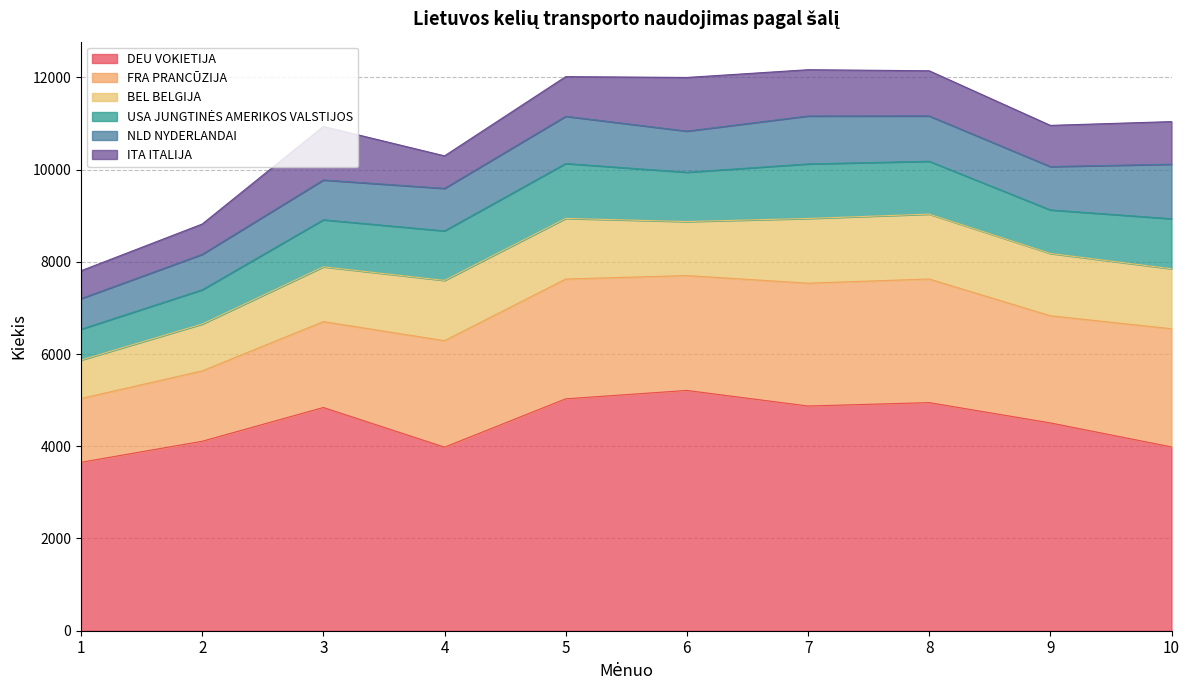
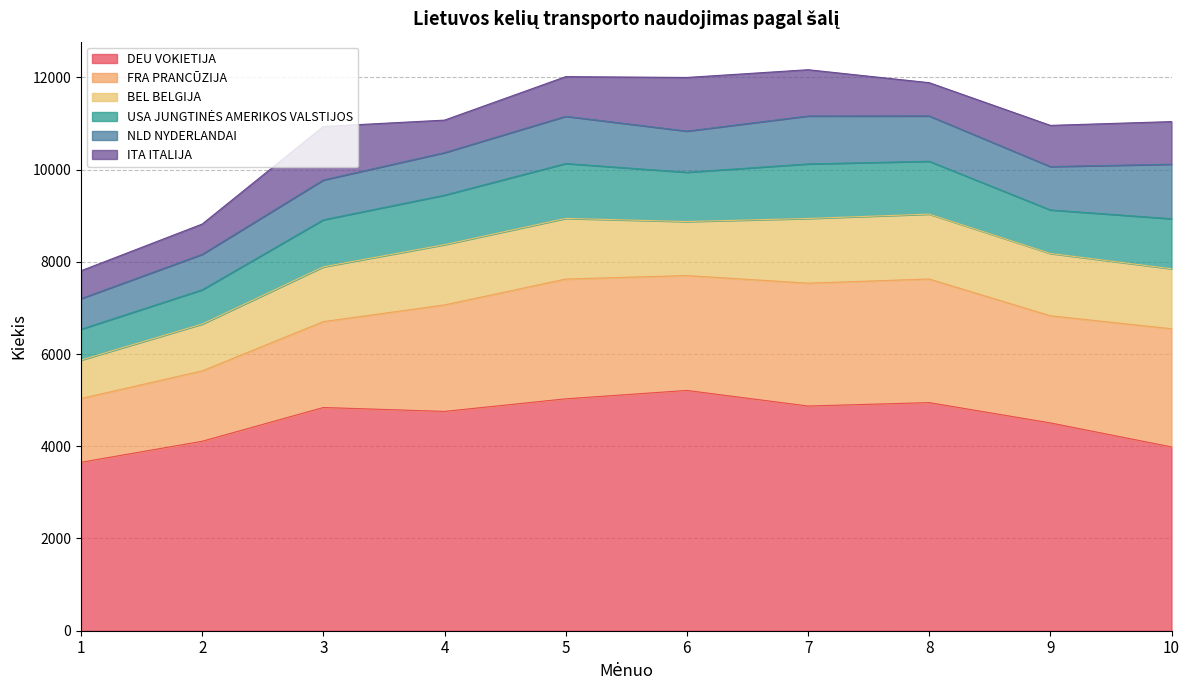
DEU VOKIETIJA, 4: 4000 -> 4800
ITA ITALIJA, 8: 1000 -> 700
